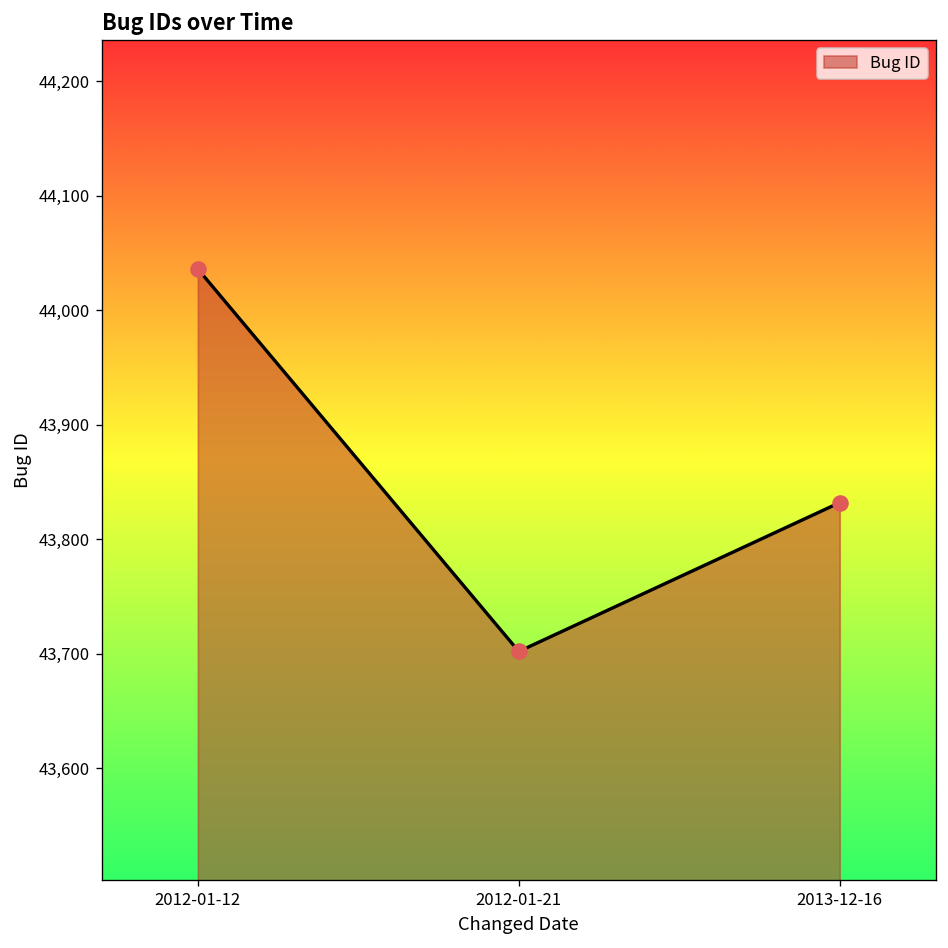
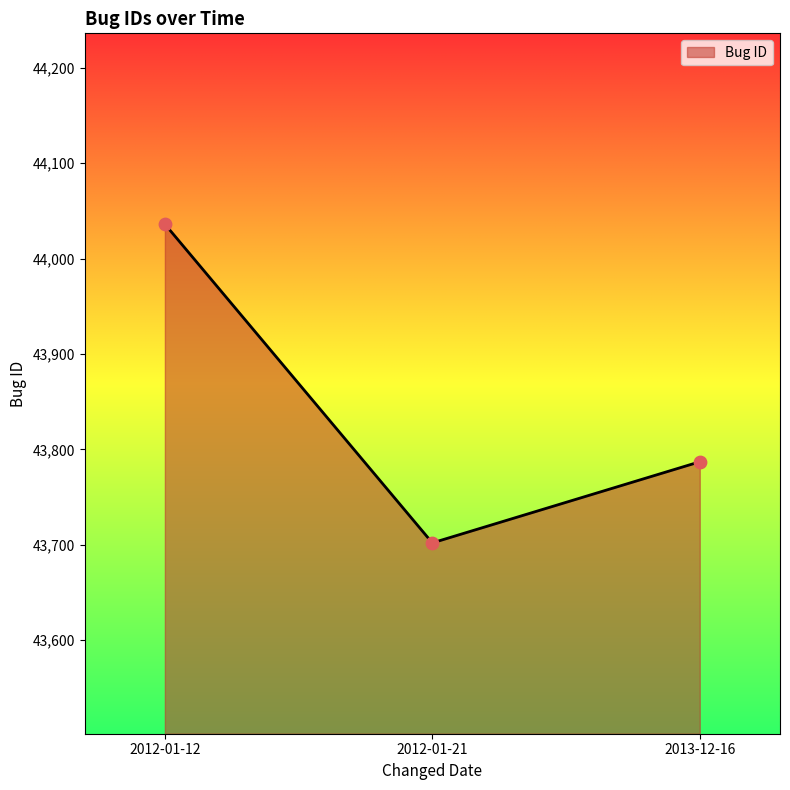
2013-12-16: 43,830 -> 43,790
